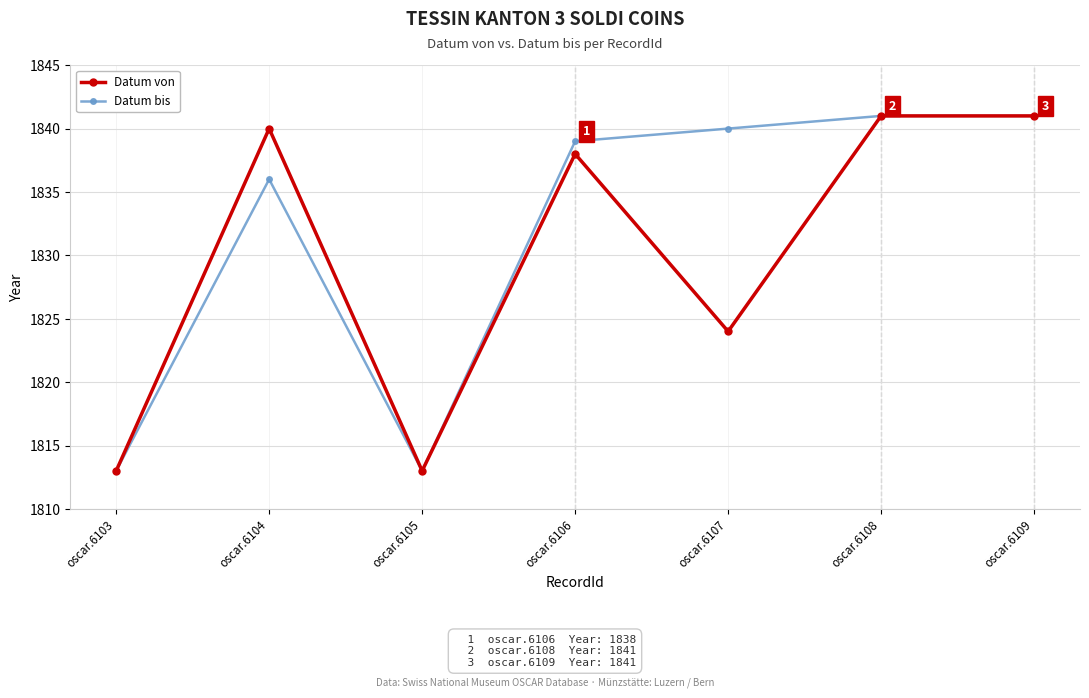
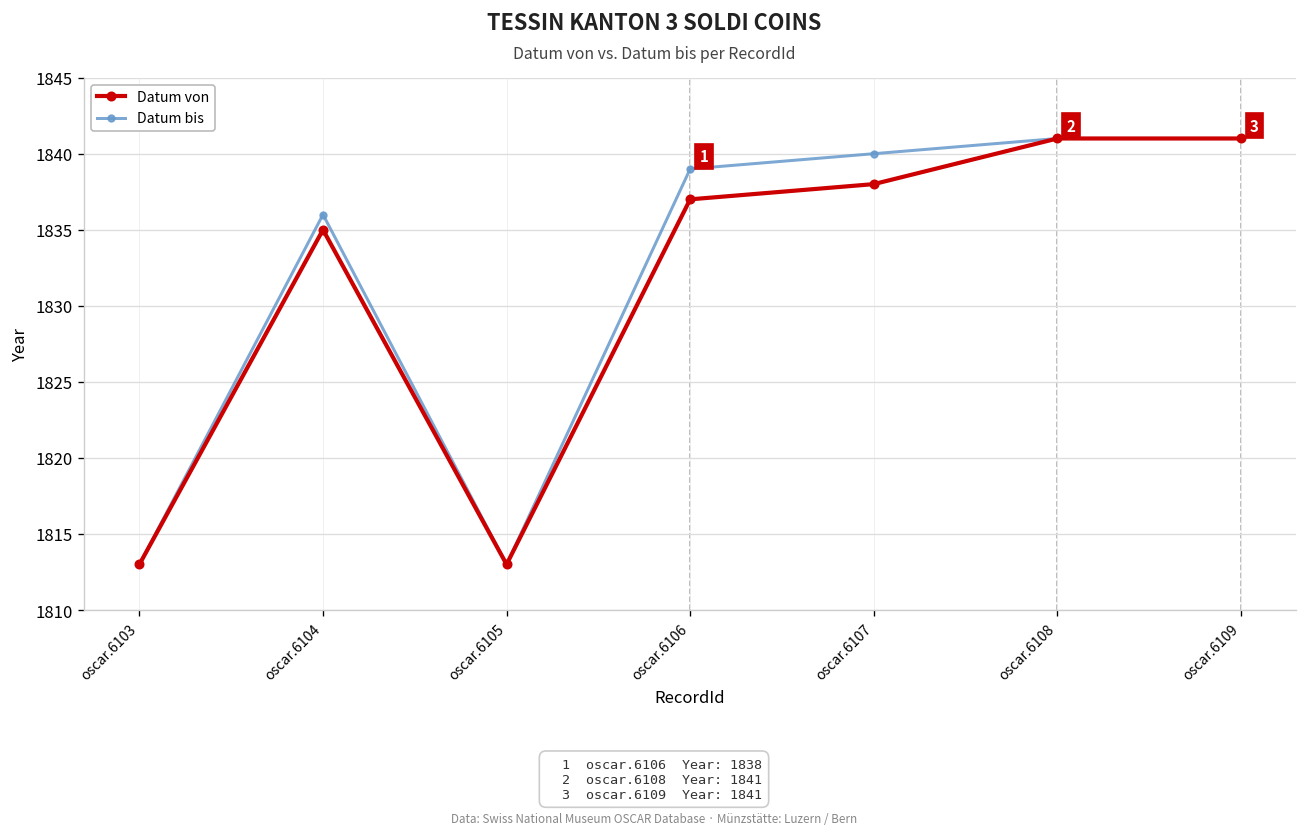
Datum von, oscar.6104: 1840 -> 1835
Datum von, oscar.6106: 1838 -> 1837
Datum von, oscar.6107: 1824 -> 1838
